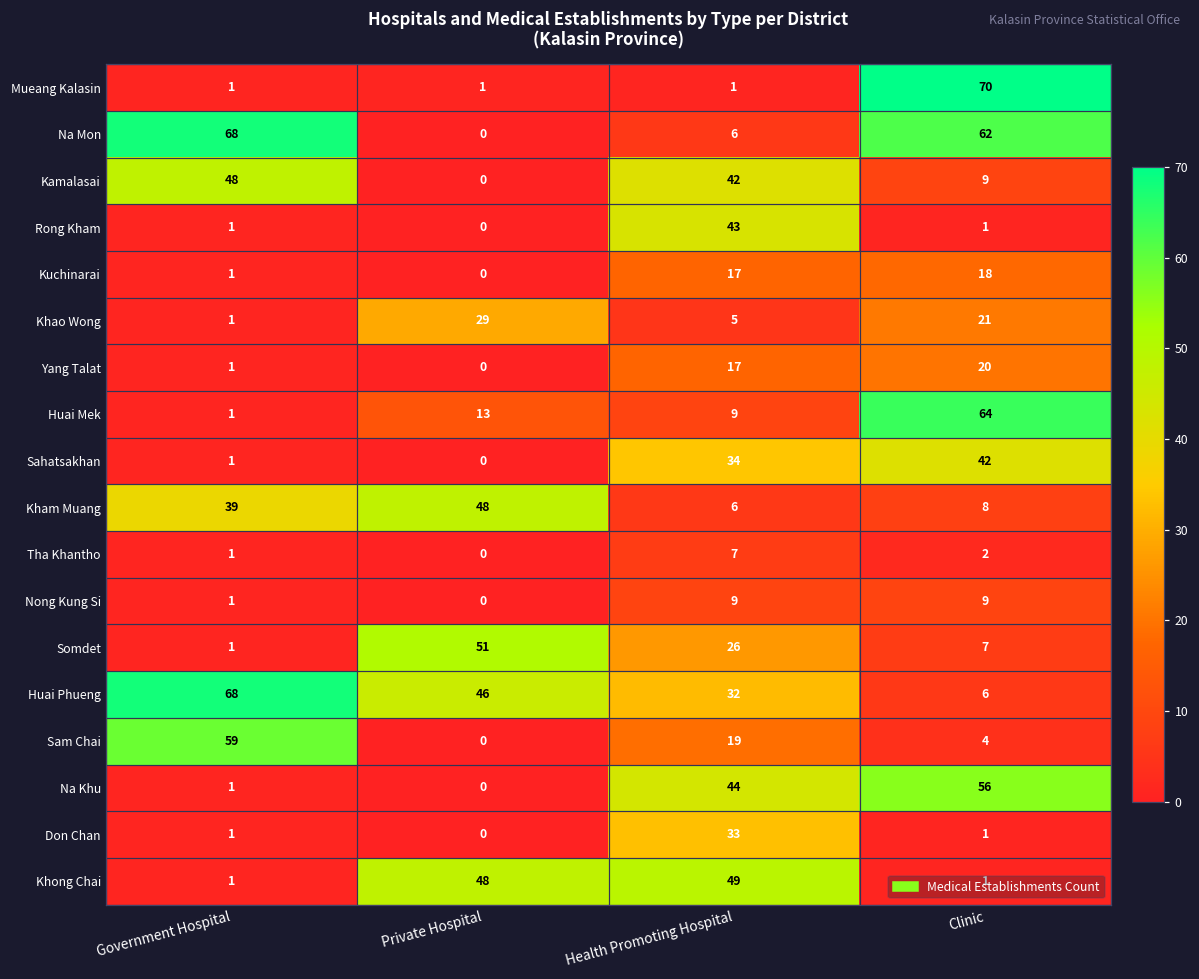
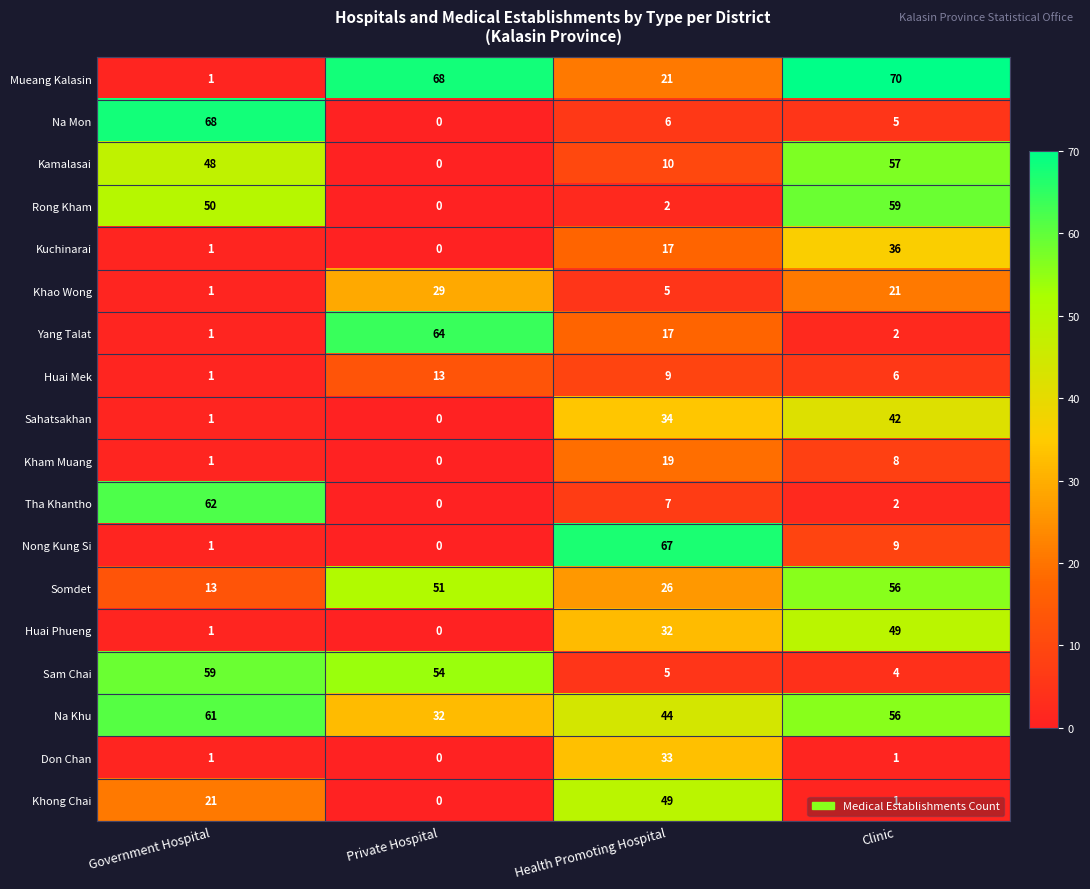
Mueang Kalasin, Private Hospital: 1 -> 68
Mueang Kalasin, Health Promoting Hospital: 1 -> 21
Na Mon, Clinic: 62 -> 5
Kamalasai, Health Promoting Hospital: 42 -> 10
Kamalasai, Clinic: 9 -> 57
Rong Kham, Government Hospital: 1 -> 50
Rong Kham, Health Promoting Hospital: 43 -> 2
Rong Kham, Clinic: 1 -> 59
Kuchinarai, Clinic: 18 -> 36
Yang Talat, Private Hospital: 0 -> 64
Yang Talat, Clinic: 20 -> 2
Huai Mek, Clinic: 64 -> 6
Kham Muang, Government Hospital: 39 -> 1
Kham Muang, Private Hospital: 48 -> 0
Kham Muang, Health Promoting Hospital: 6 -> 19
Tha Khantho, Government Hospital: 1 -> 62
Nong Kung Si, Health Promoting Hospital: 9 -> 67
Somdet, Government Hospital: 1 -> 13
Somdet, Clinic: 7 -> 56
Huai Phueng, Government Hospital: 68 -> 1
Huai Phueng, Private Hospital: 46 -> 0
Huai Phueng, Clinic: 6 -> 49
Sam Chai, Private Hospital: 0 -> 54
Sam Chai, Health Promoting Hospital: 19 -> 5
Na Khu, Government Hospital: 1 -> 61
Na Khu, Private Hospital: 0 -> 32
Khong Chai, Government Hospital: 1 -> 21
Khong Chai, Private Hospital: 48 -> 0
